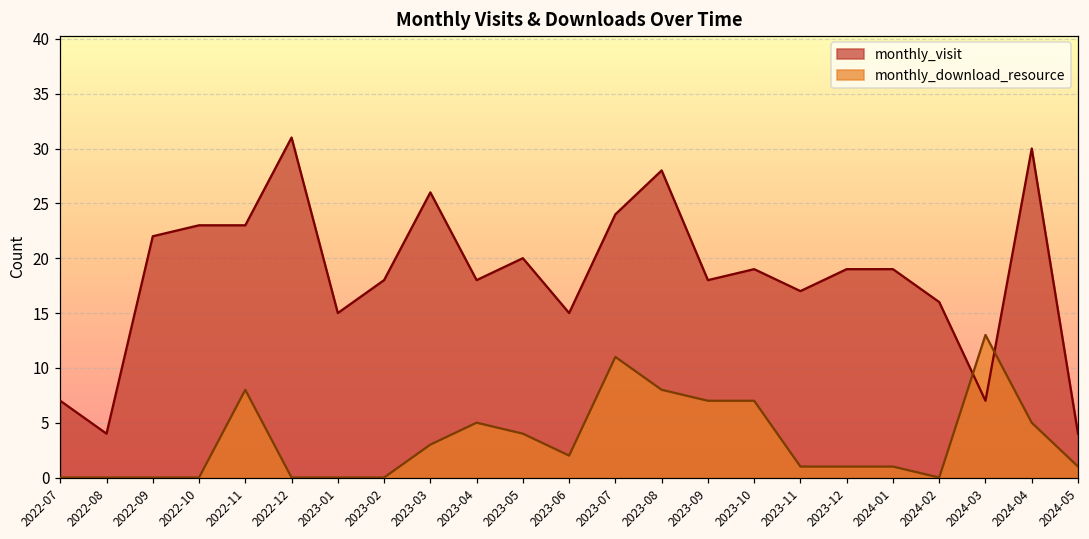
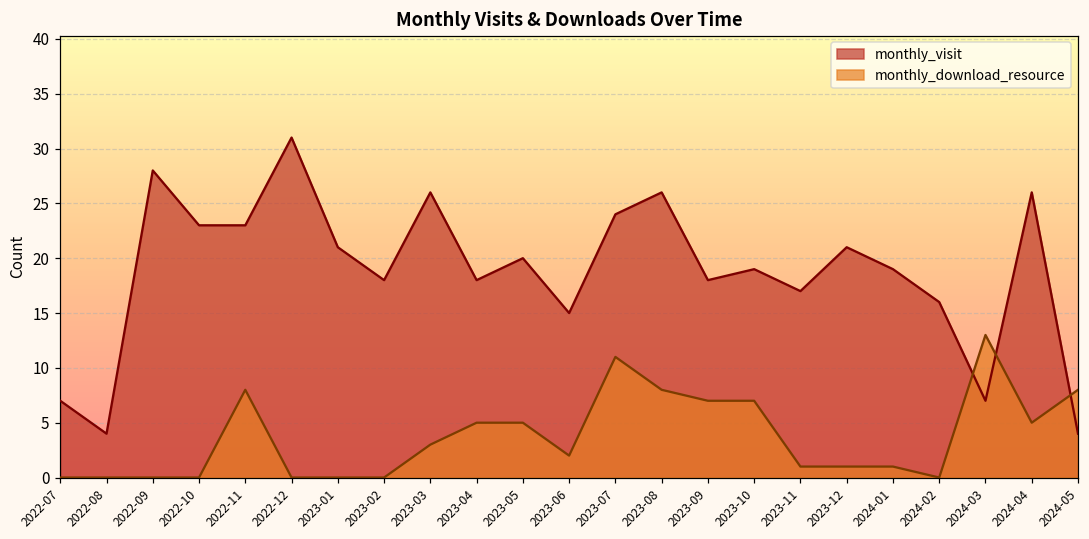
monthly_visit, 2022-09: 22 -> 28
monthly_visit, 2023-01: 15 -> 21
monthly_download_resource, 2023-05: 4 -> 5
monthly_visit, 2023-08: 28 -> 26
monthly_visit, 2023-12: 19 -> 21
monthly_visit, 2024-04: 30 -> 26
monthly_download_resource, 2024-05: 1 -> 8
